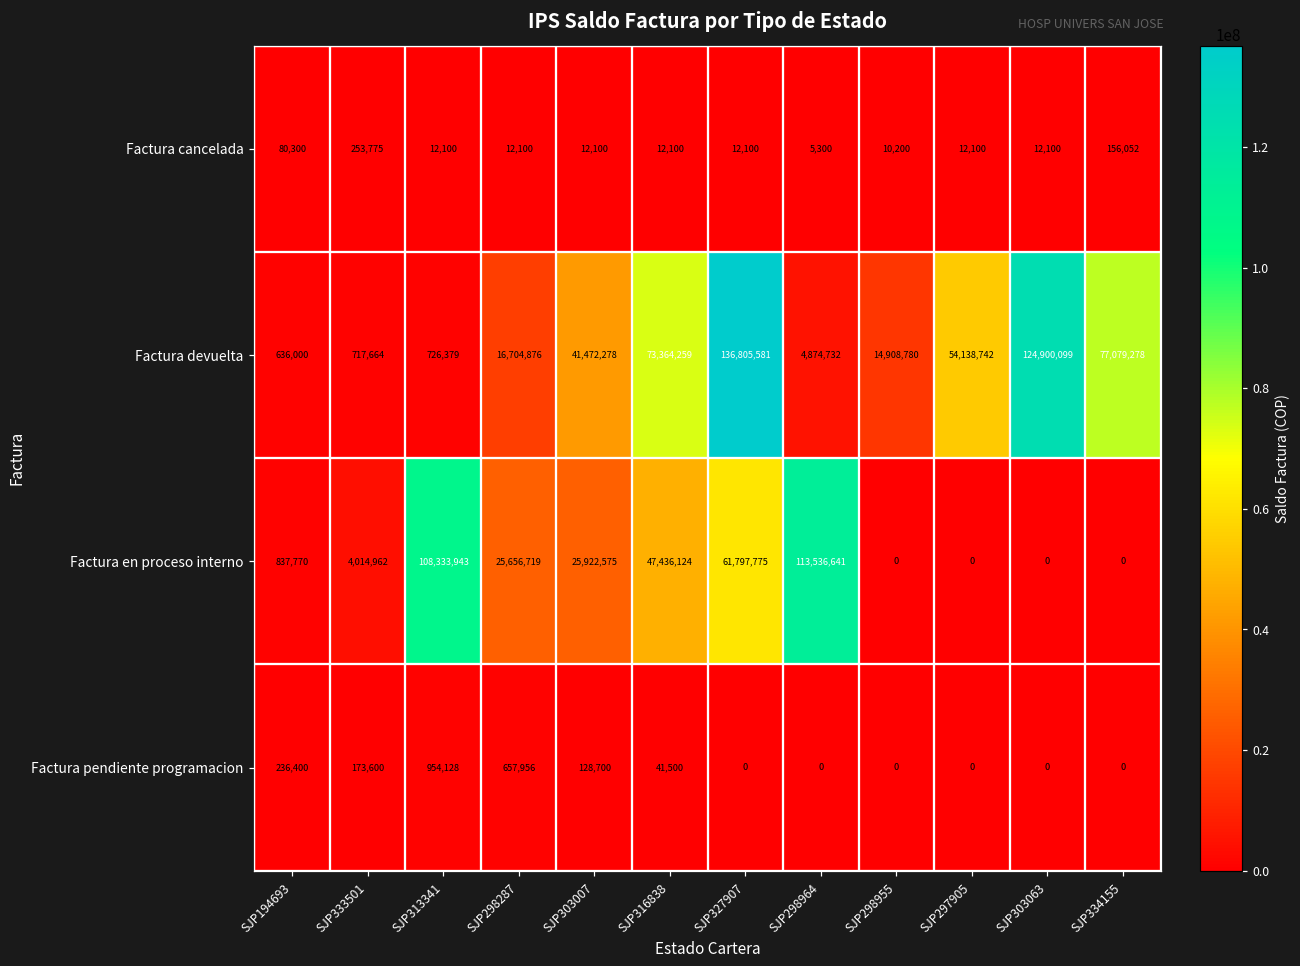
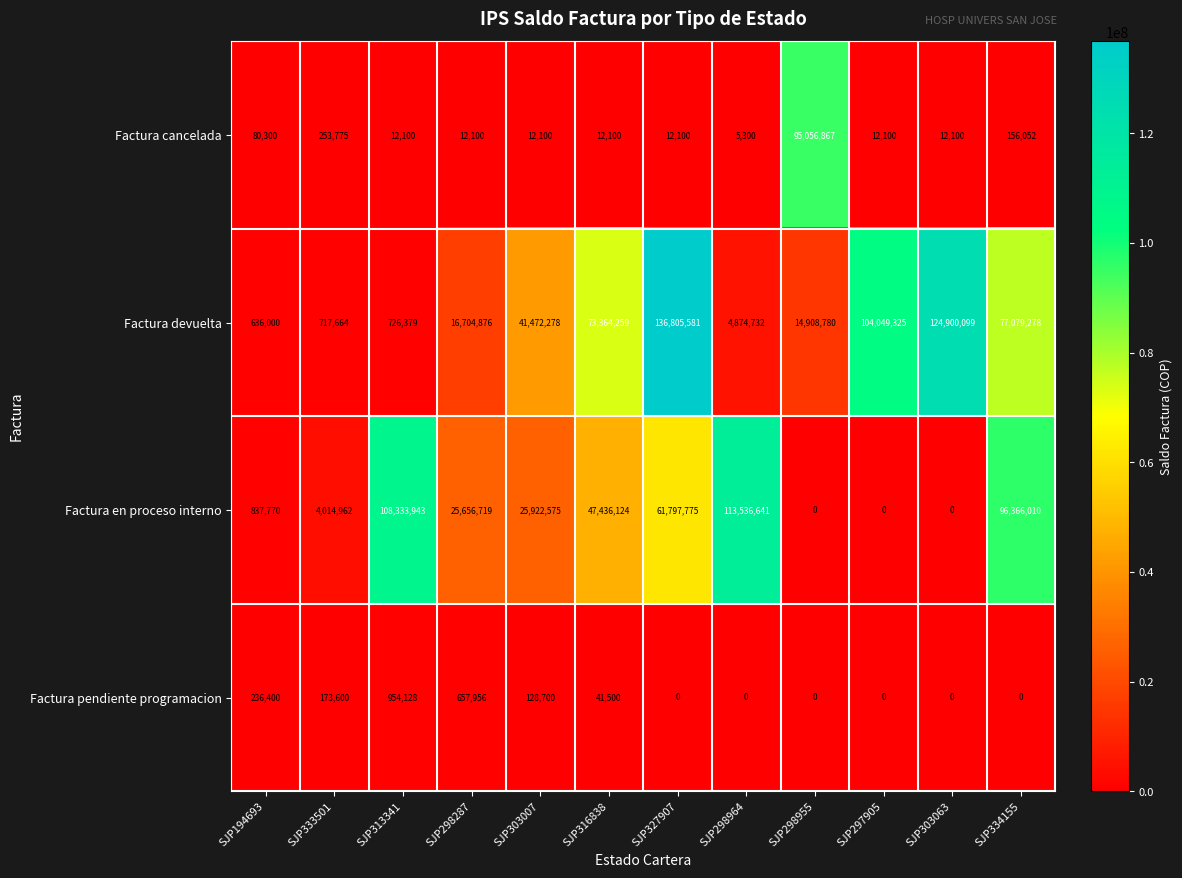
Factura cancelada, SJP298955: 10,200 -> 95,056,867
Factura devuelta, SJP297905: 54,138,742 -> 104,049,325
Factura en proceso interno, SJP334155: 0 -> 96,366,010
